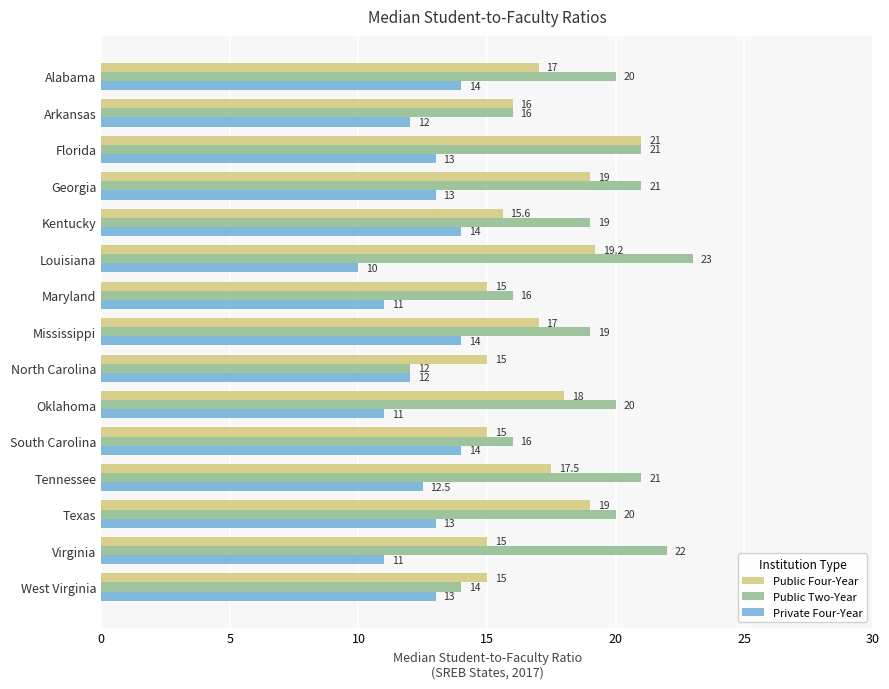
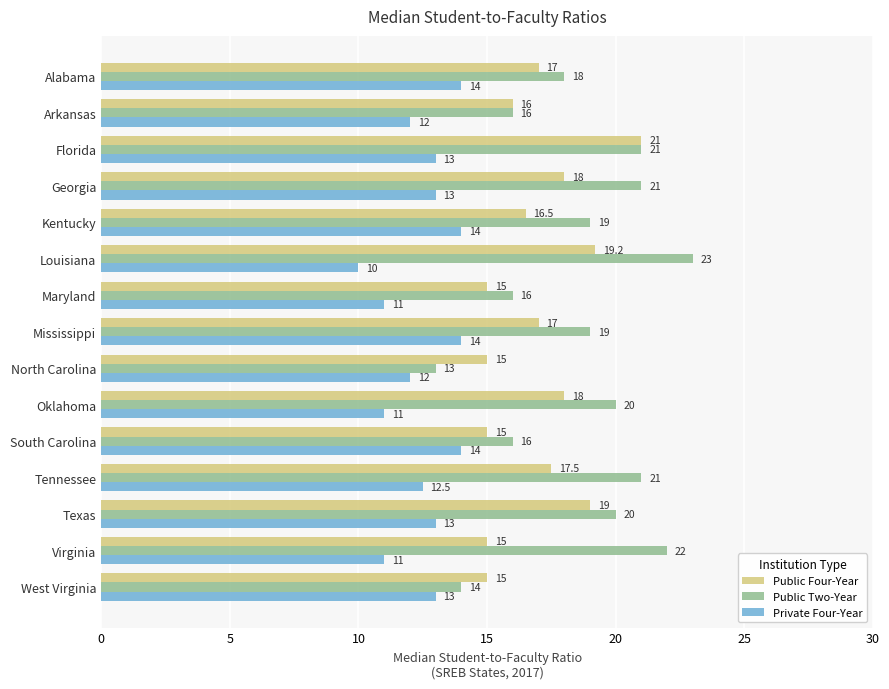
Public Two-Year, Alabama: 20 -> 18
Public Four-Year, Georgia: 19 -> 18
Public Four-Year, Kentucky: 15.6 -> 16.5
Public Two-Year, North Carolina: 12 -> 13
